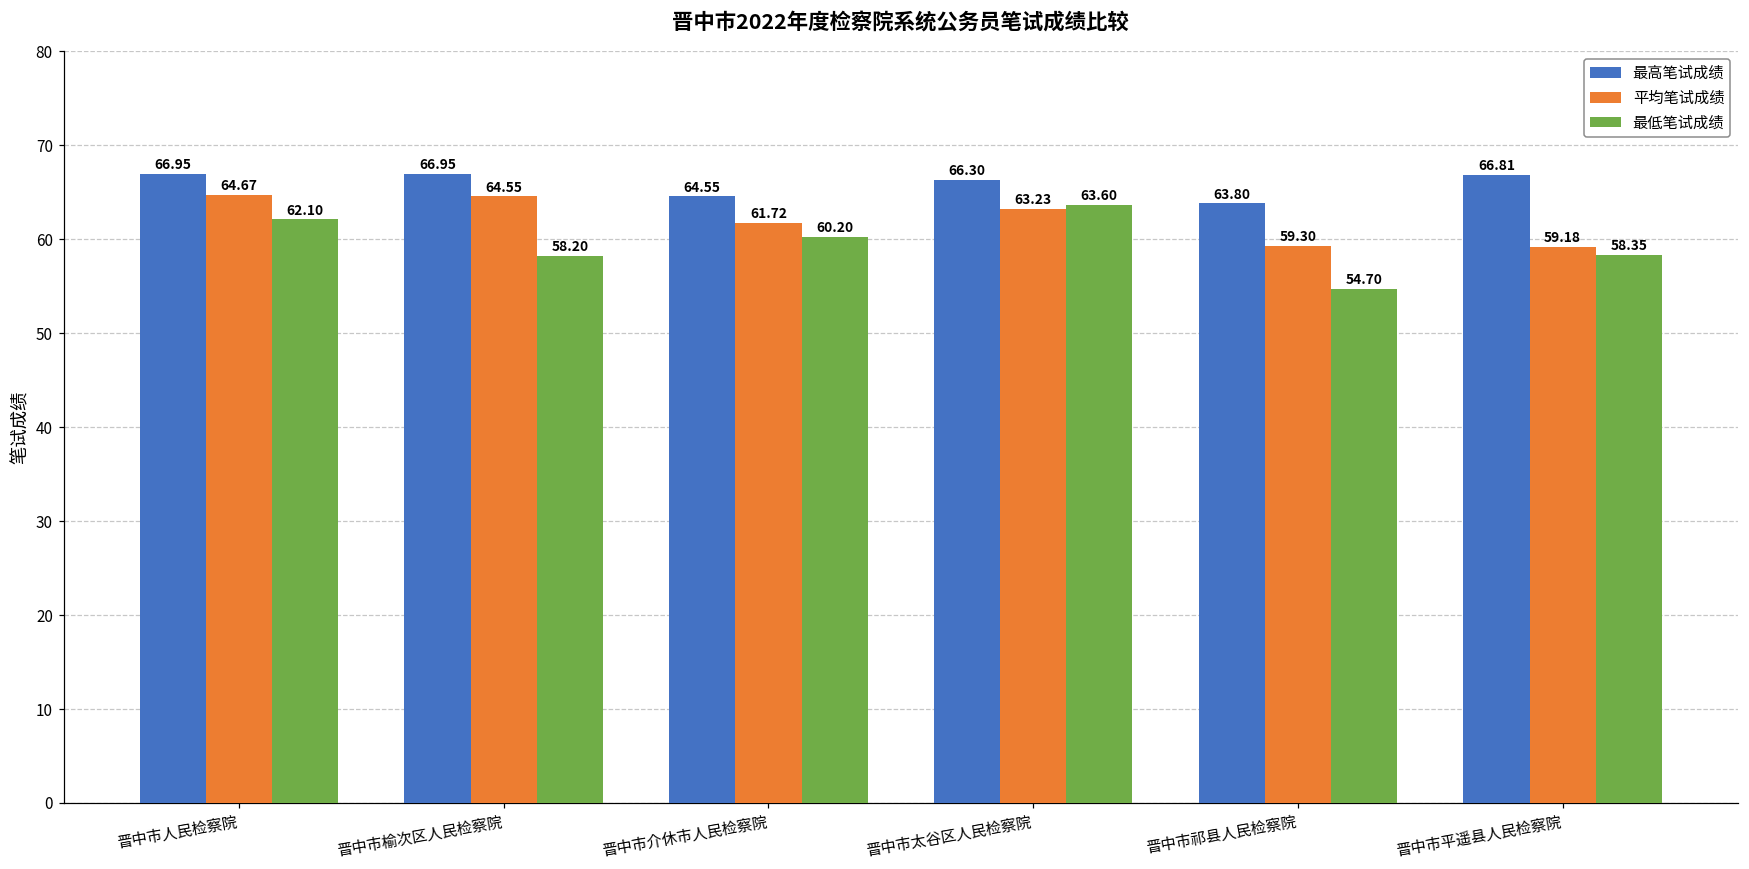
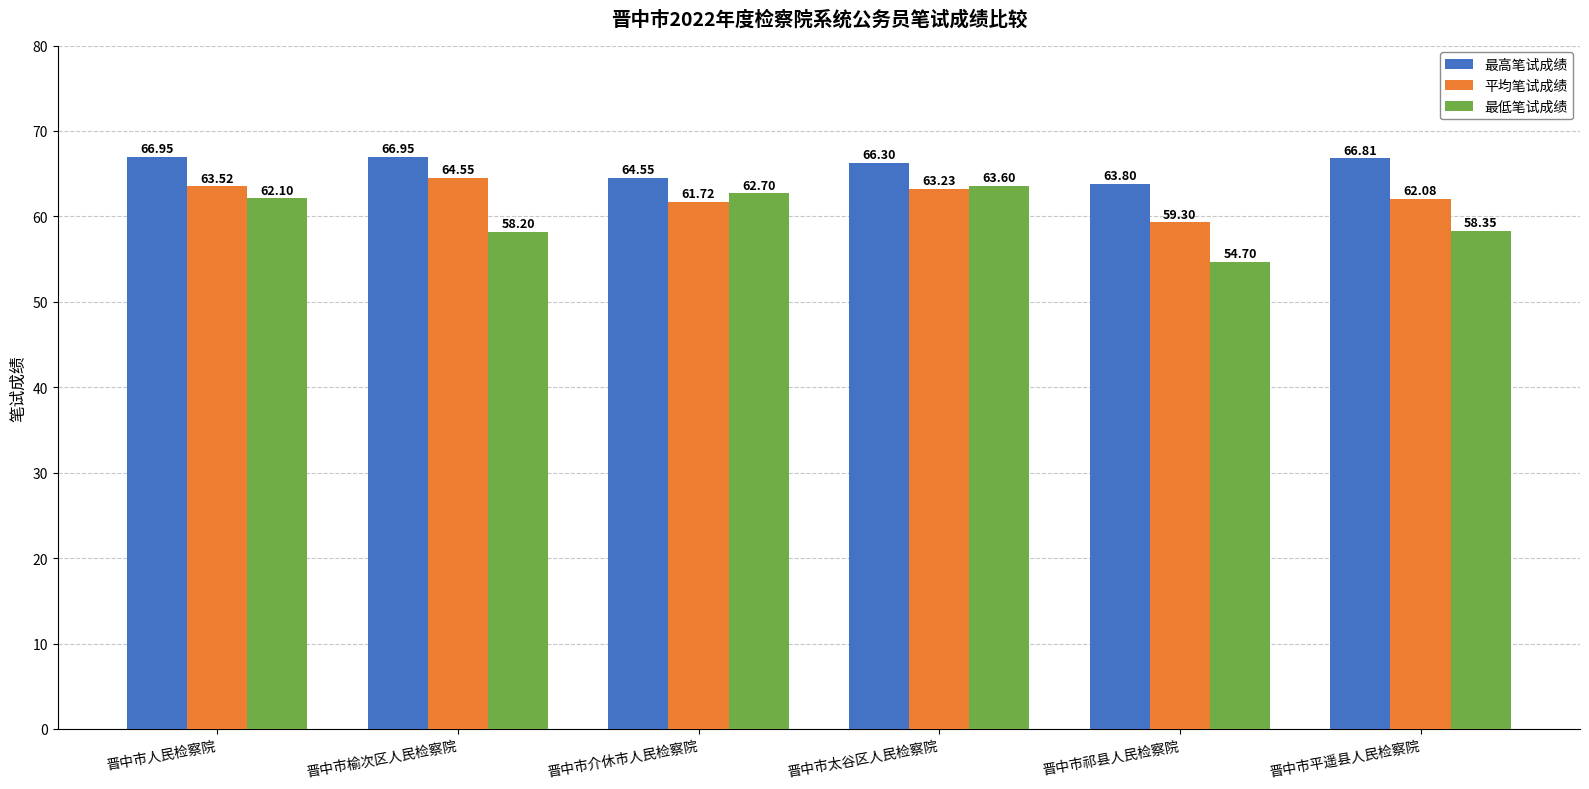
平均笔试成绩, 晋中市人民检察院: 64.67 -> 63.52
最低笔试成绩, 晋中市介休市人民检察院: 60.20 -> 62.70
平均笔试成绩, 晋中市平遥县人民检察院: 59.18 -> 62.08
